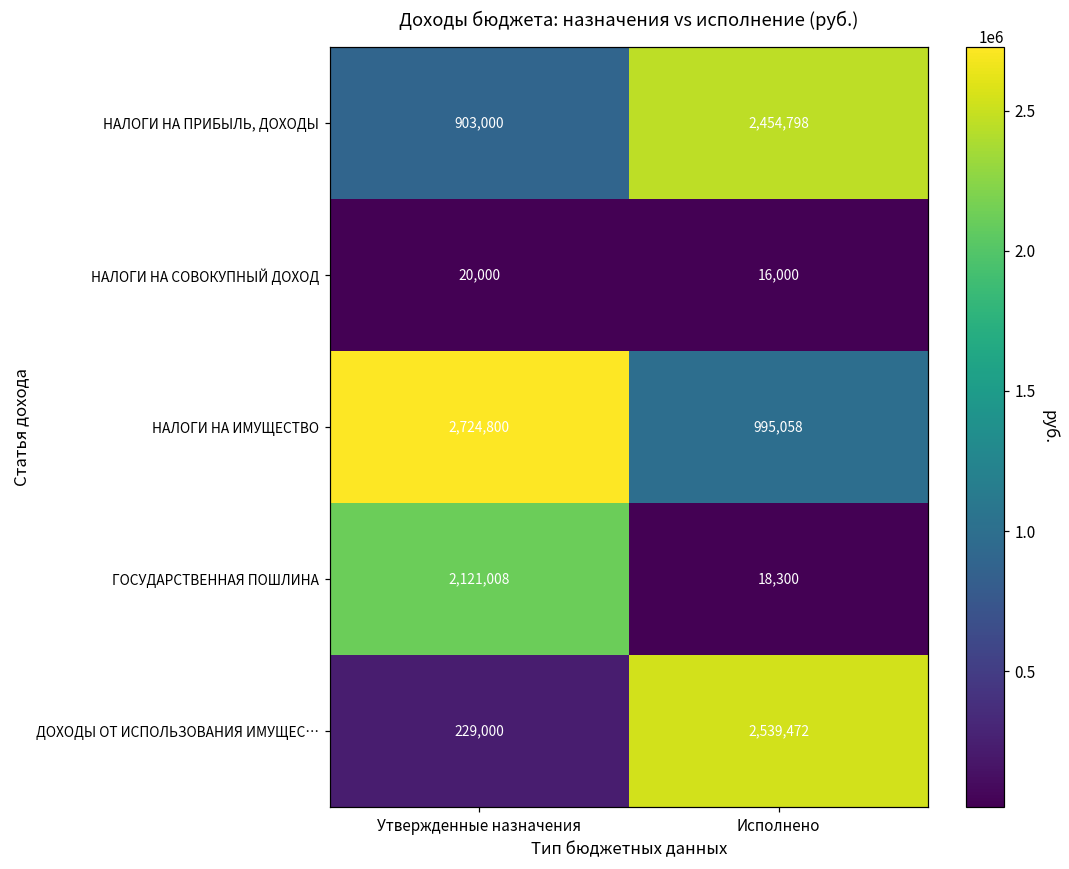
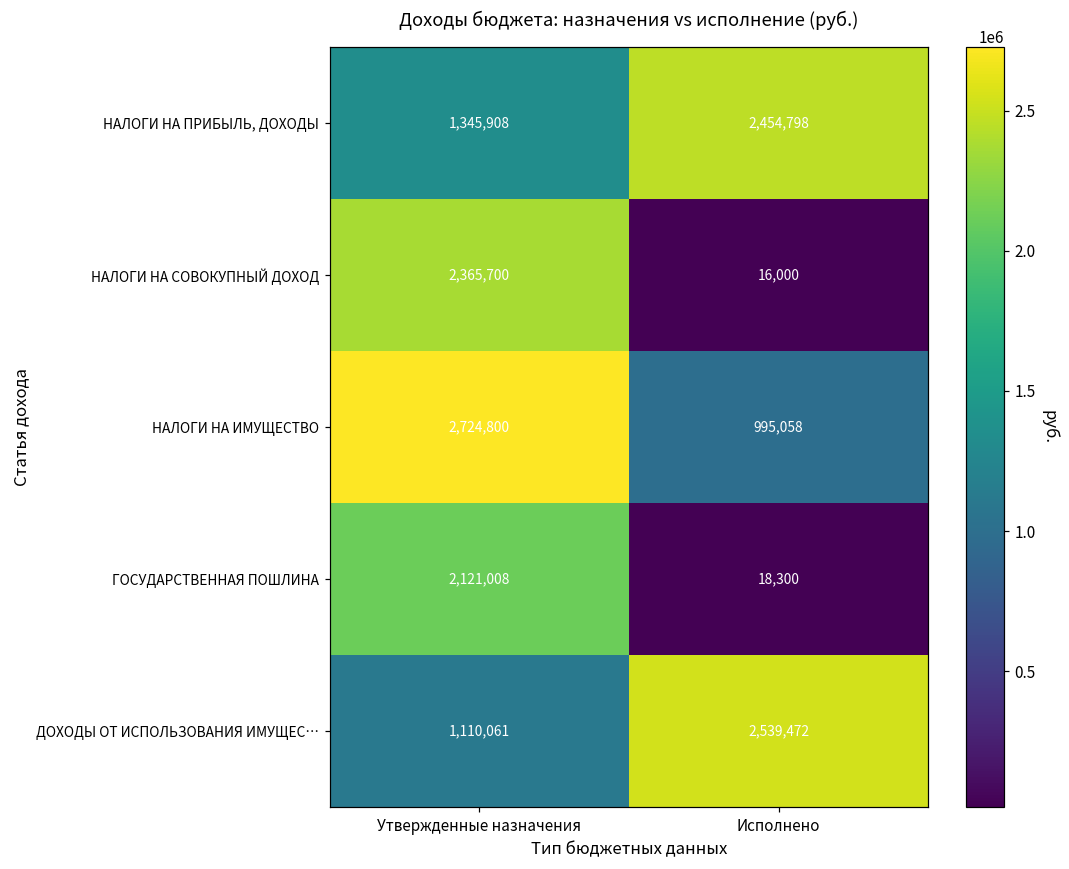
НАЛОГИ НА ПРИБЫЛЬ, ДОХОДЫ, Утвержденные назначения: 903,000 -> 1,345,908
НАЛОГИ НА СОВОКУПНЫЙ ДОХОД, Утвержденные назначения: 20,000 -> 2,365,700
ДОХОДЫ ОТ ИСПОЛЬЗОВАНИЯ ИМУЩЕС…, Утвержденные назначения: 229,000 -> 1,110,061
